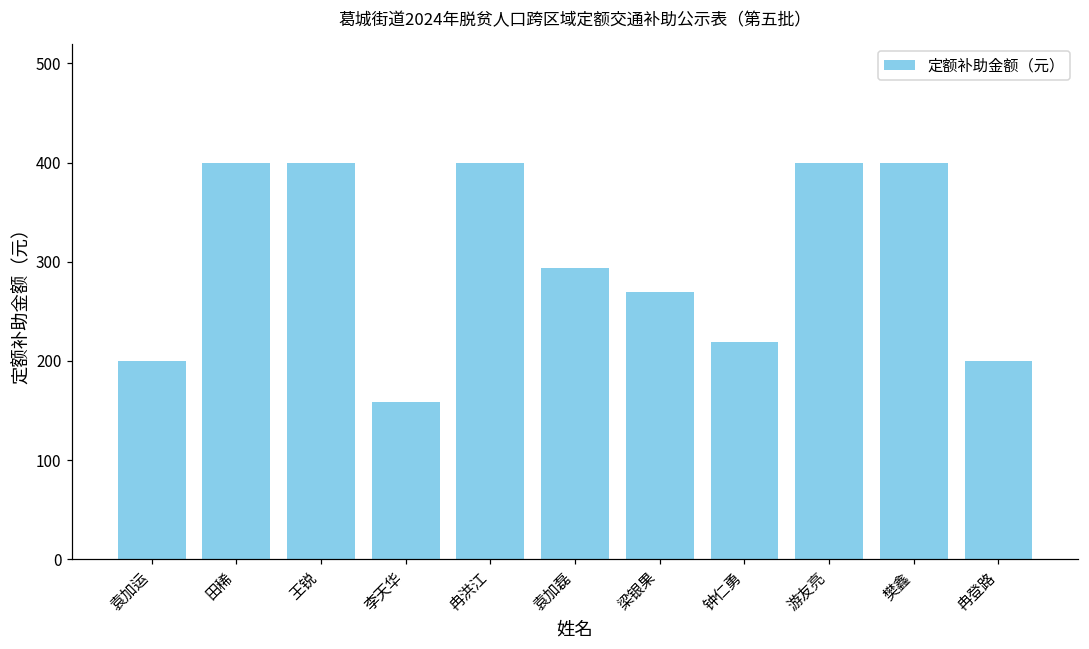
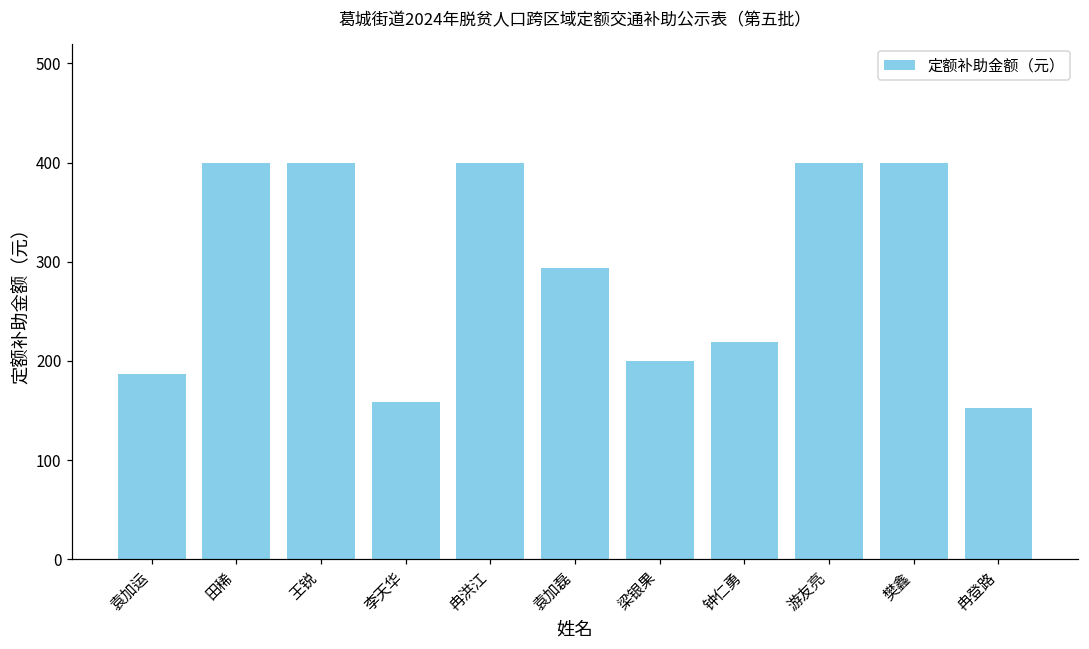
袁加运: 200 -> 190
梁银果: 270 -> 200
冉登路: 200 -> 150
